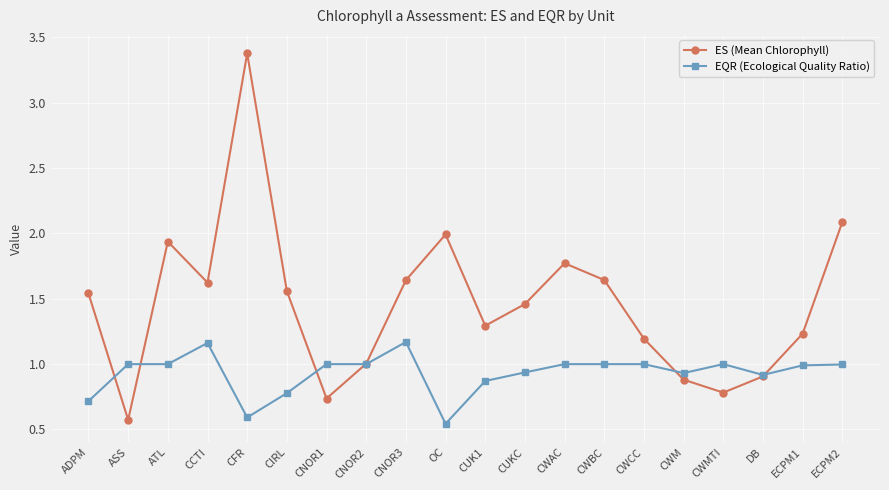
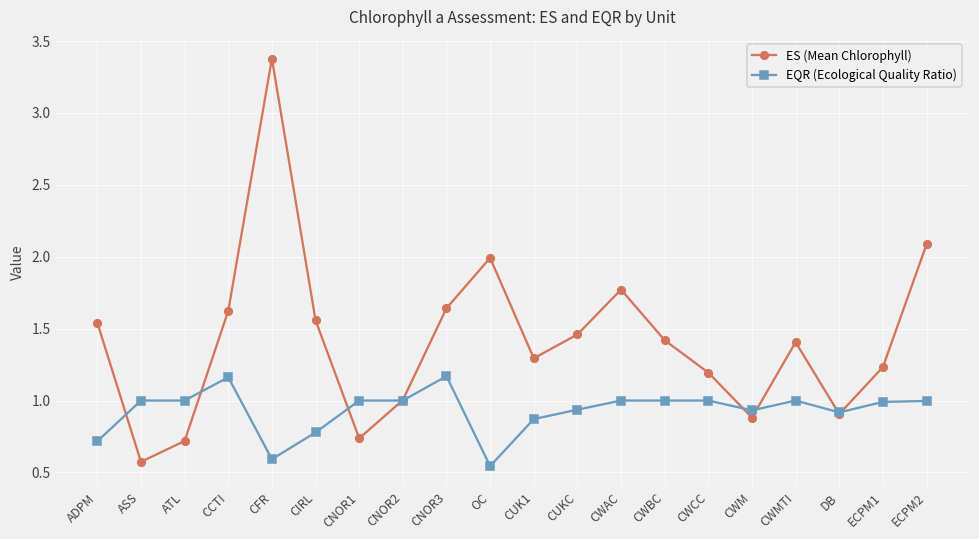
ES (Mean Chlorophyll), ATL: 1.94 -> 0.72
ES (Mean Chlorophyll), CWBC: 1.64 -> 1.42
ES (Mean Chlorophyll), CWMTI: 0.78 -> 1.41
